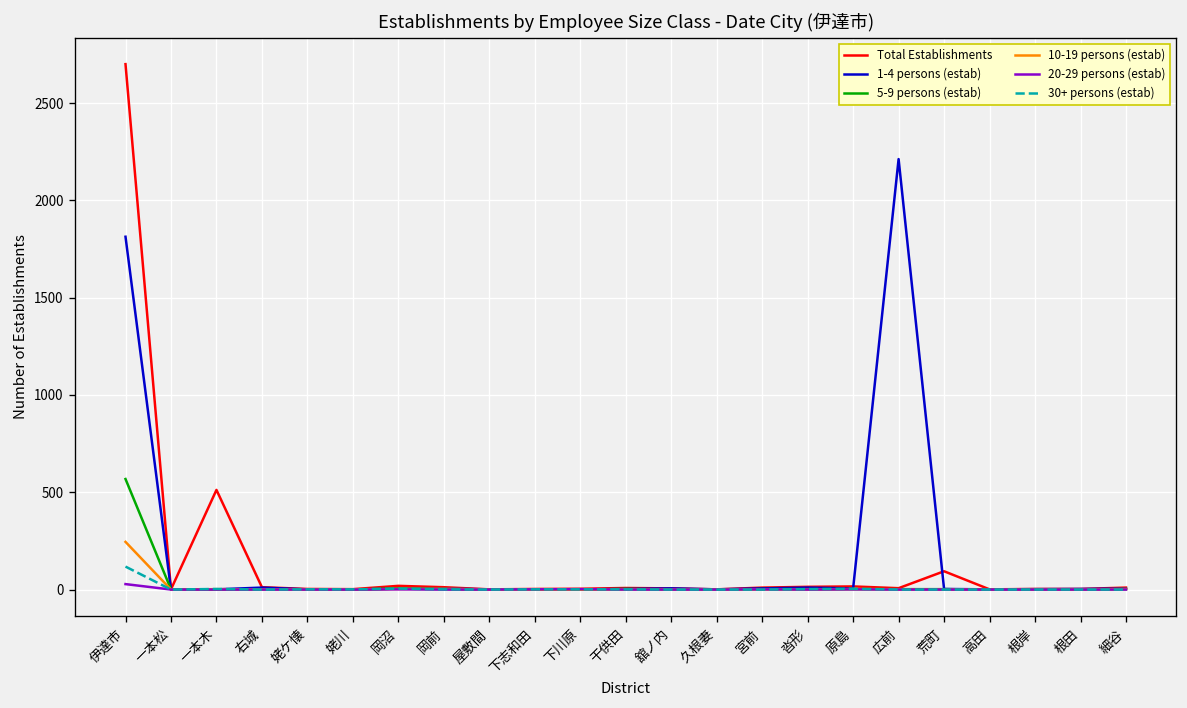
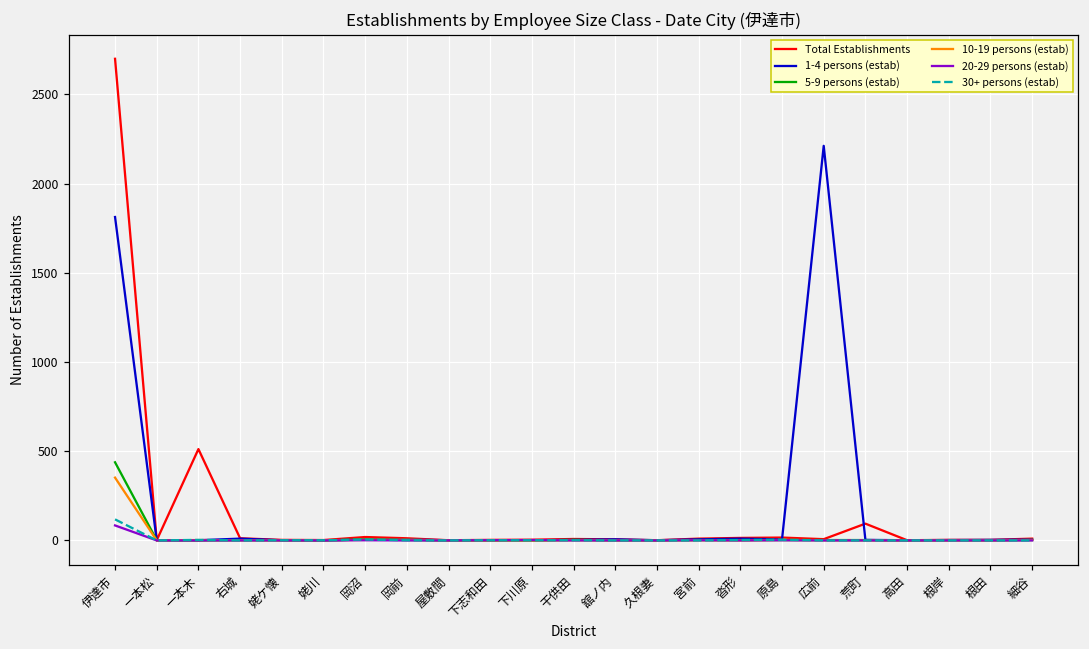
5-9 persons (estab), 伊達市: 570 -> 440
10-19 persons (estab), 伊達市: 250 -> 350
20-29 persons (estab), 伊達市: 30 -> 80
